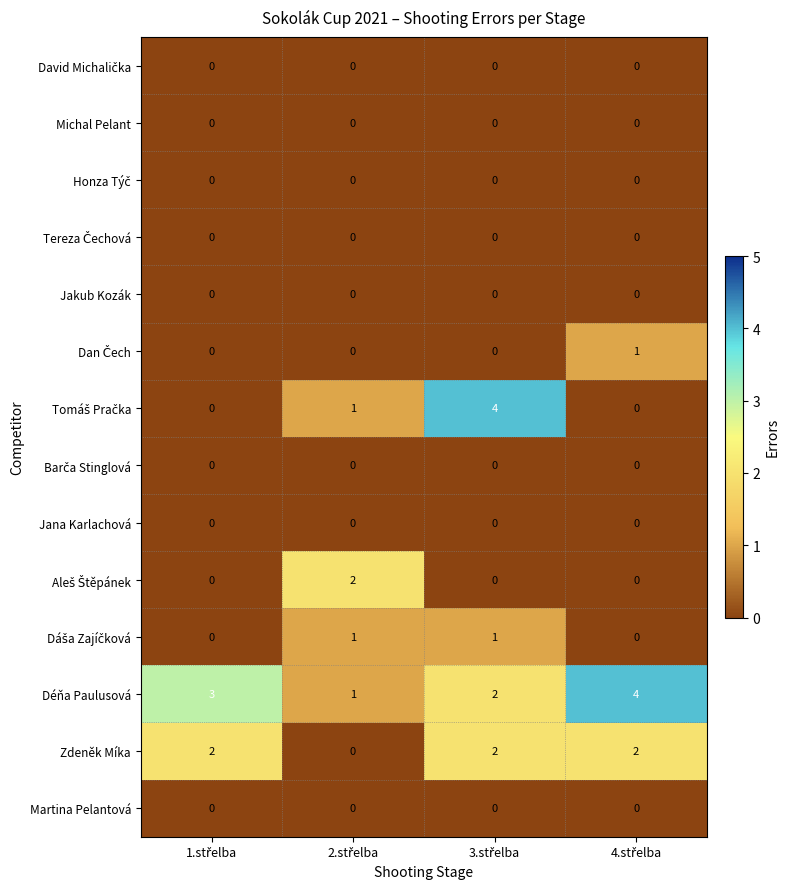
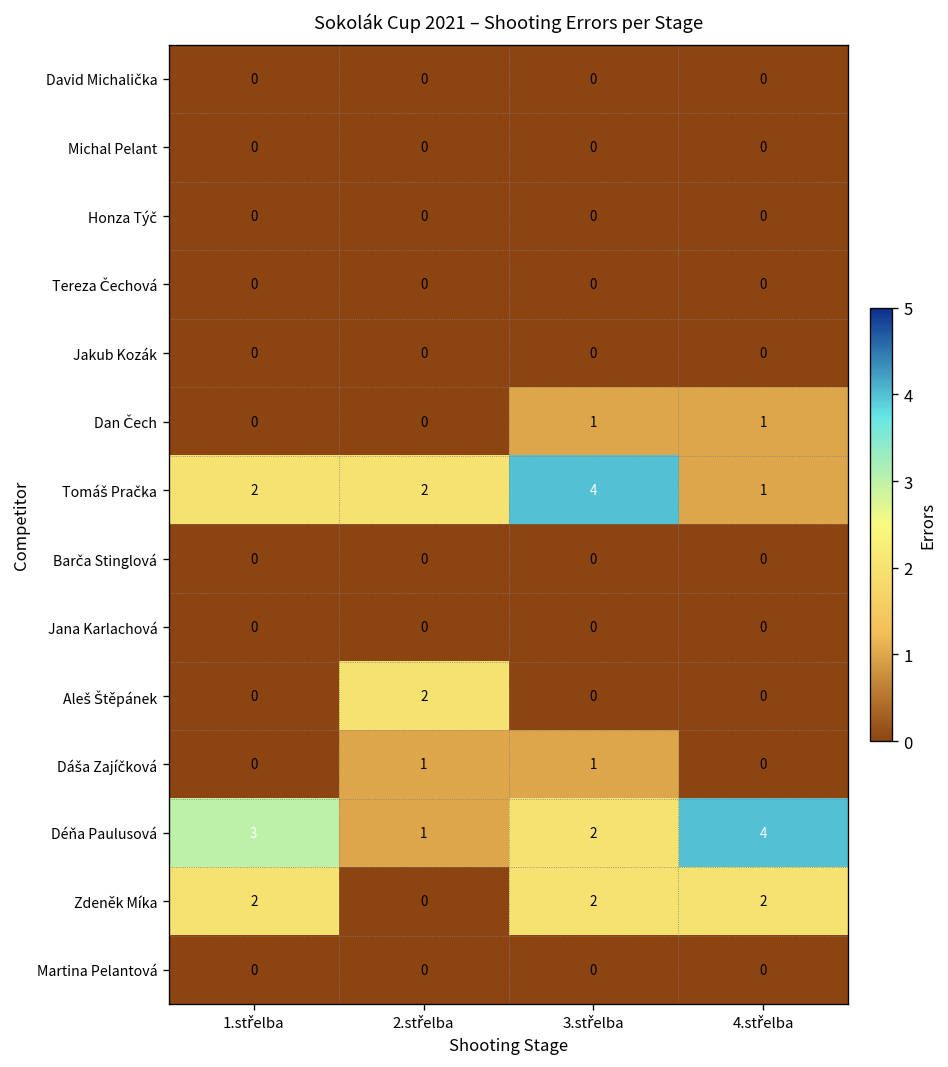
Dan Čech, 3.střelba: 0 -> 1
Tomáš Pračka, 1.střelba: 0 -> 2
Tomáš Pračka, 2.střelba: 1 -> 2
Tomáš Pračka, 4.střelba: 0 -> 1
